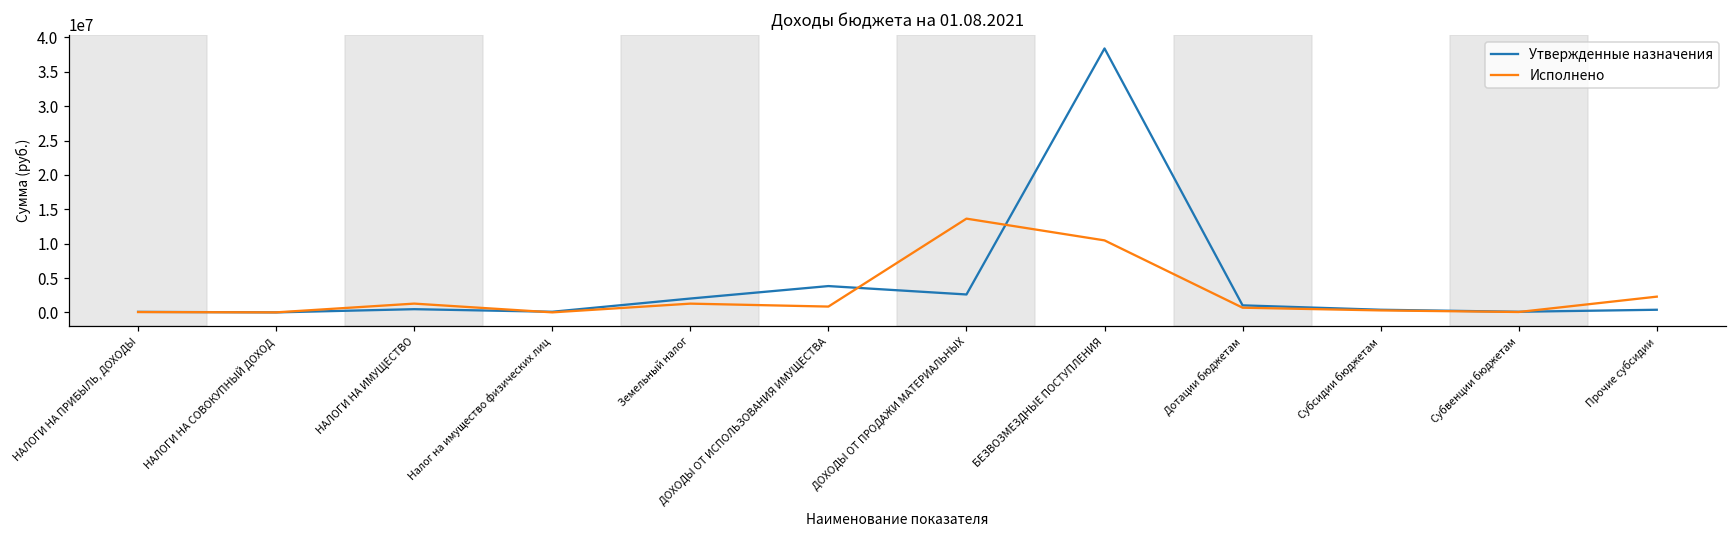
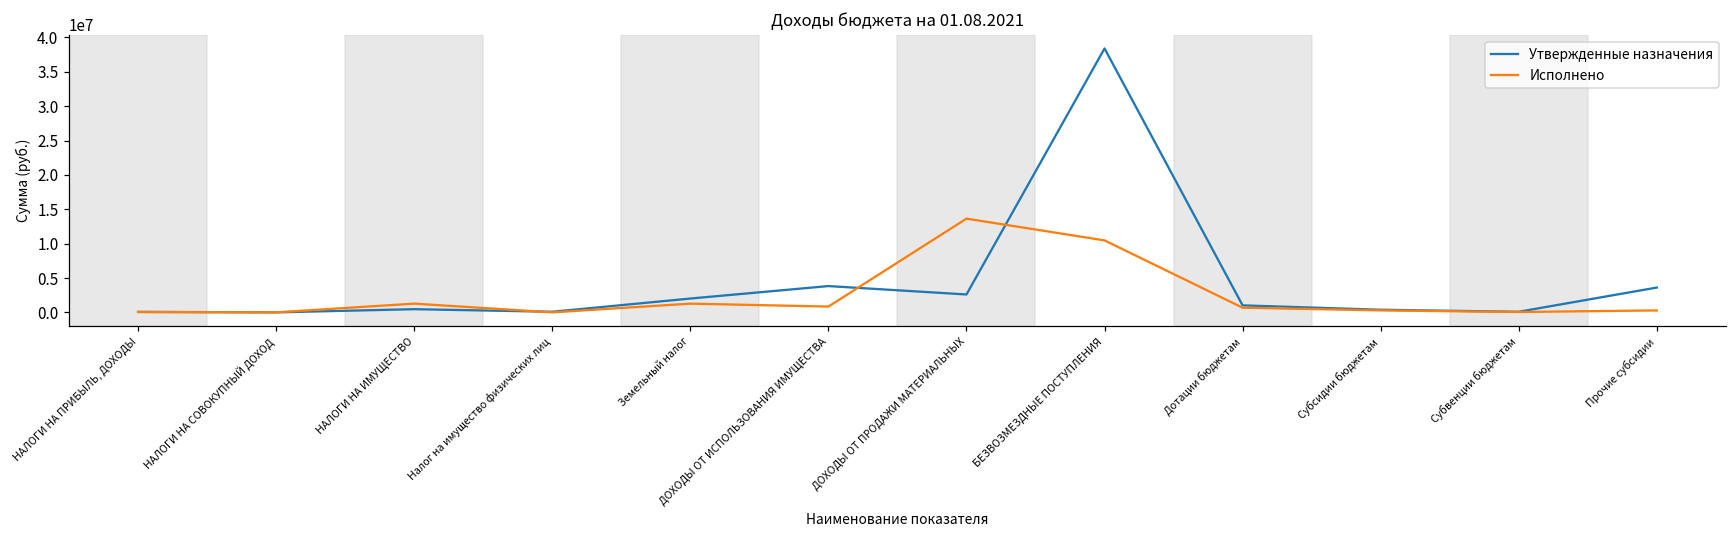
Утвержденные назначения, Прочие субсидии: 0 -> 4000000
Исполнено, Прочие субсидии: 2000000 -> 0
